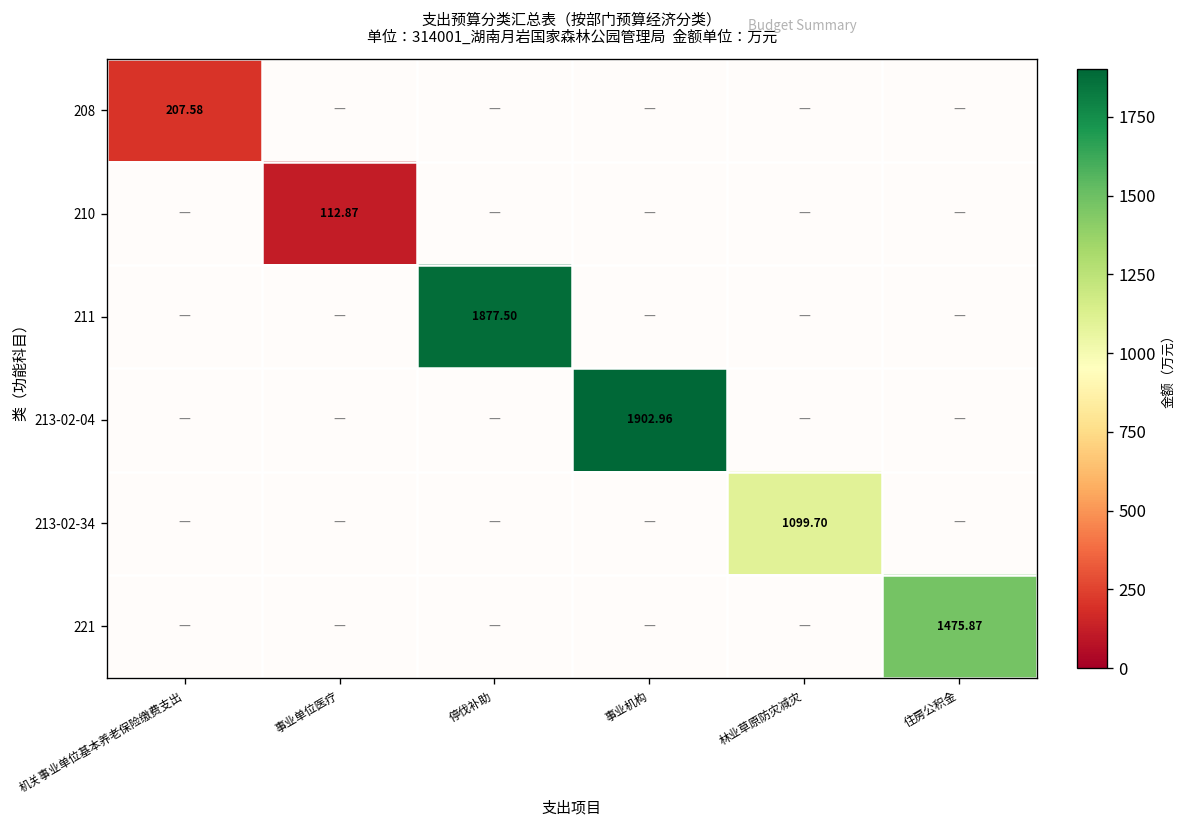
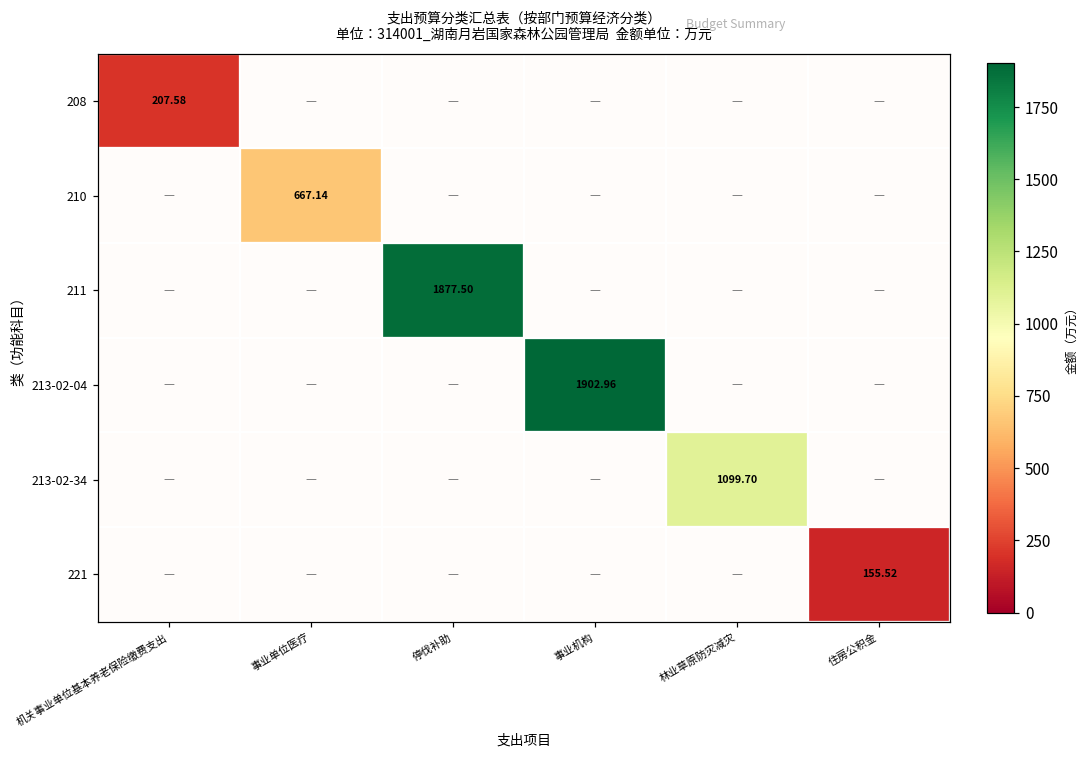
210, 事业单位医疗: 112.87 -> 667.14
221, 住房公积金: 1475.87 -> 155.52
